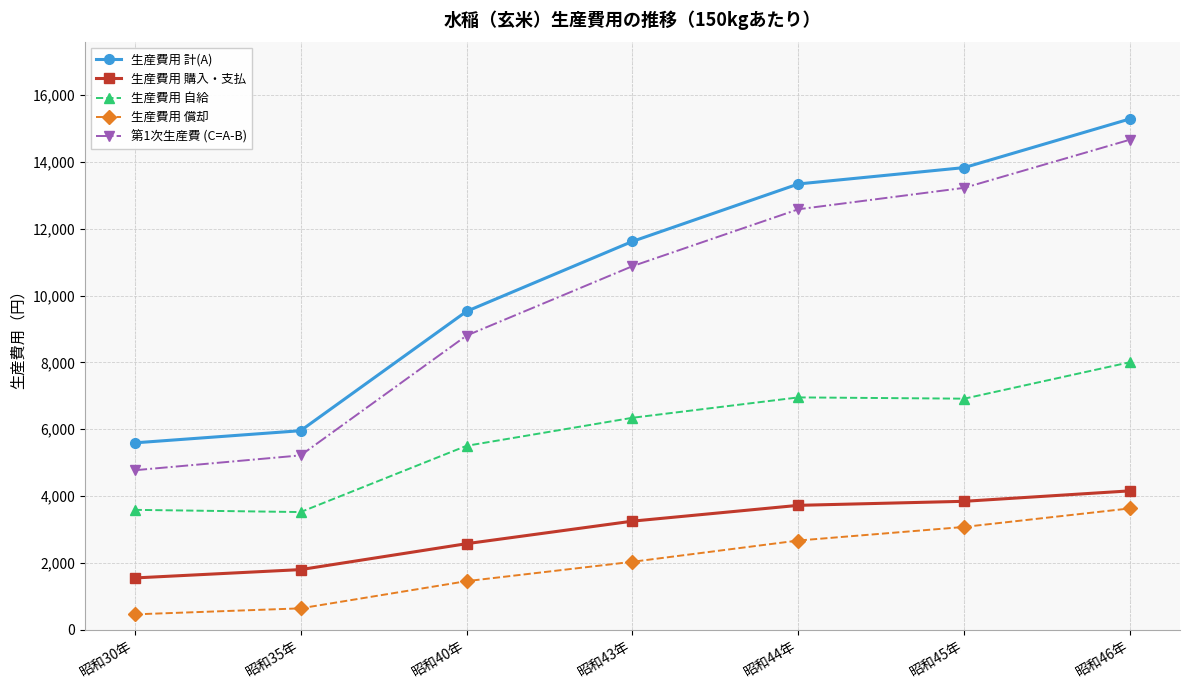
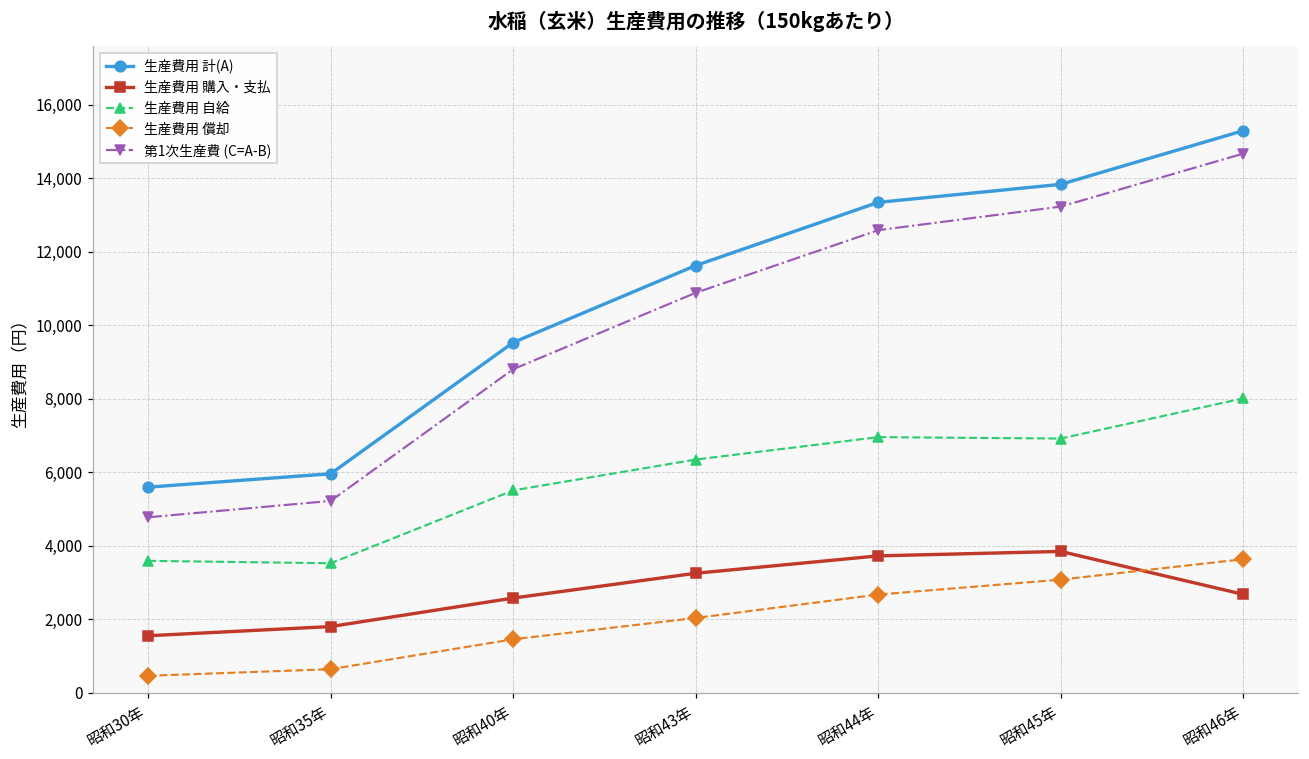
生産費用 購入・支払, 昭和46年: 4,200 -> 2,700
